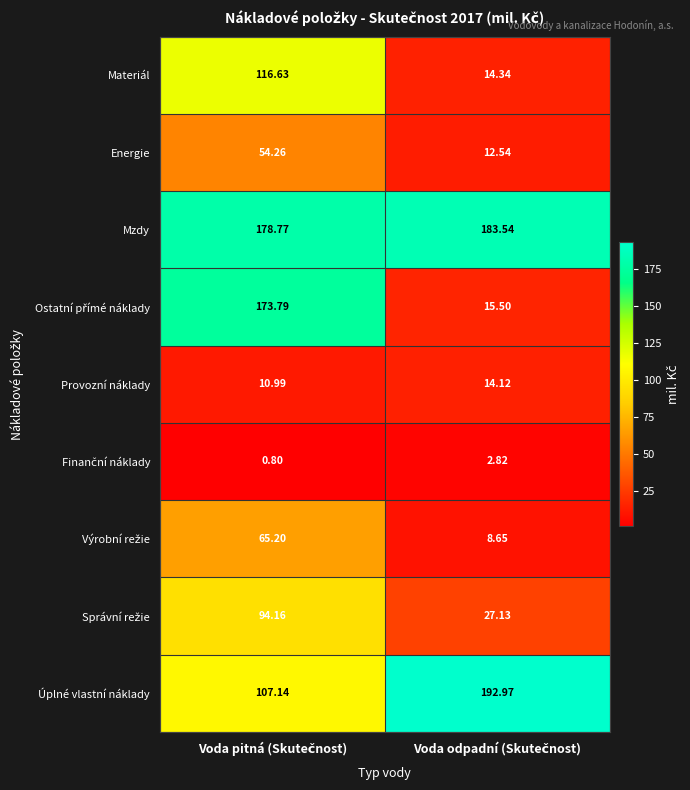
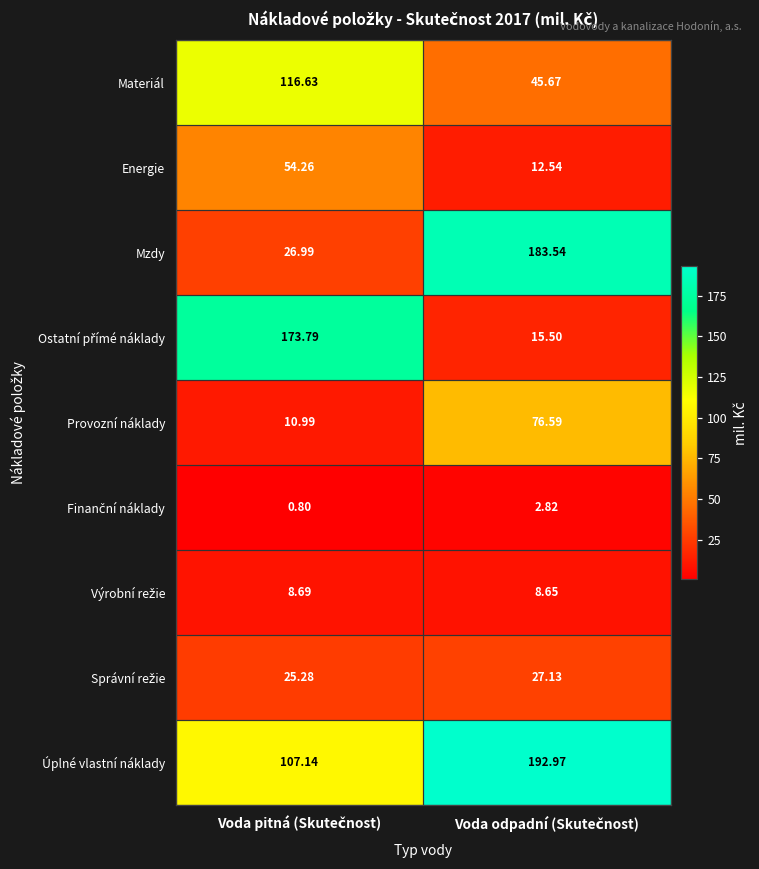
Materiál, Voda odpadní (Skutečnost): 14.34 -> 45.67
Mzdy, Voda pitná (Skutečnost): 178.77 -> 26.99
Provozní náklady, Voda odpadní (Skutečnost): 14.12 -> 76.59
Výrobní režie, Voda pitná (Skutečnost): 65.20 -> 8.69
Správní režie, Voda pitná (Skutečnost): 94.16 -> 25.28
